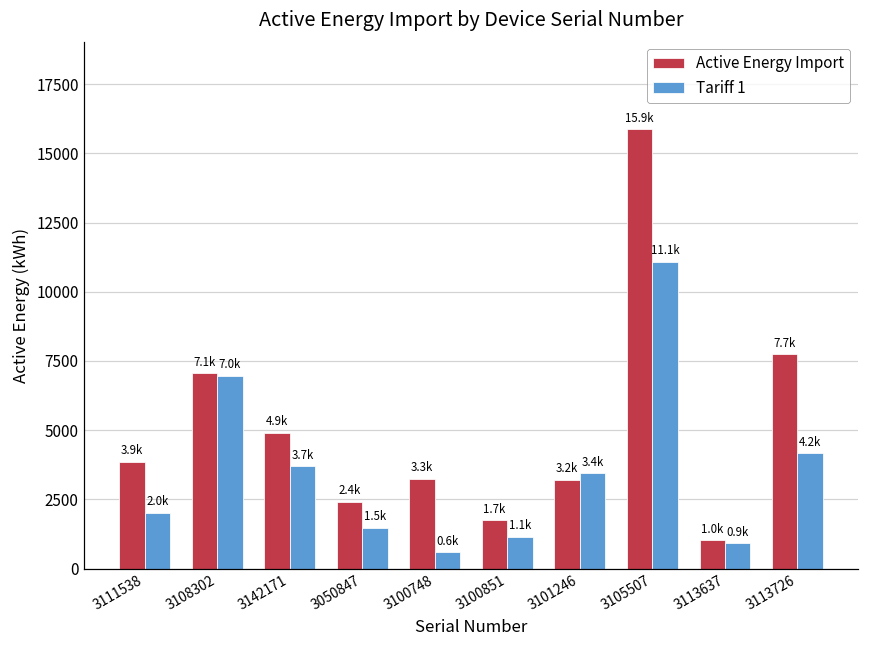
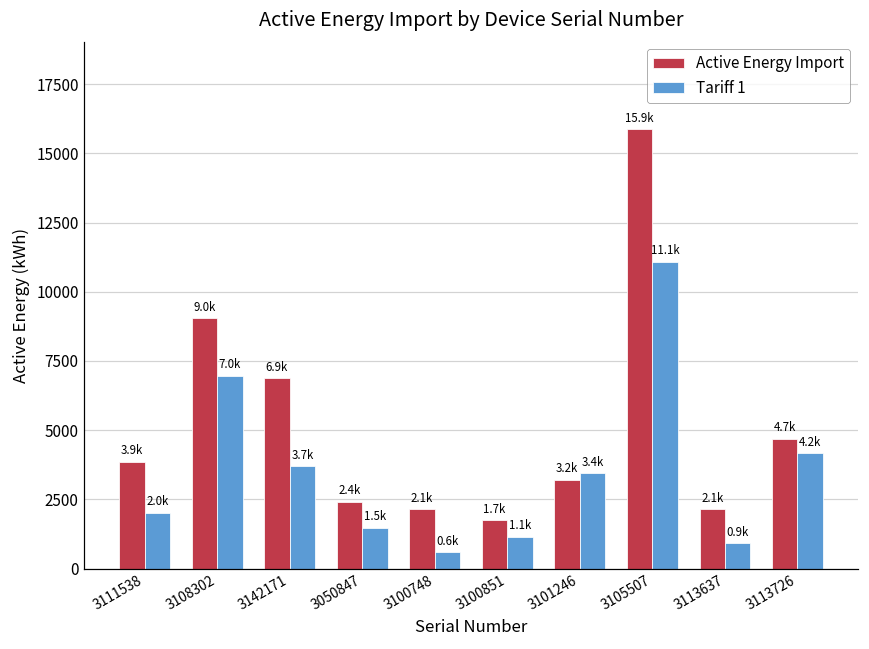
Active Energy Import, 3108302: 7.1k -> 9.0k
Active Energy Import, 3142171: 4.9k -> 6.9k
Active Energy Import, 3100748: 3.3k -> 2.1k
Active Energy Import, 3113637: 1.0k -> 2.1k
Active Energy Import, 3113726: 7.7k -> 4.7k
